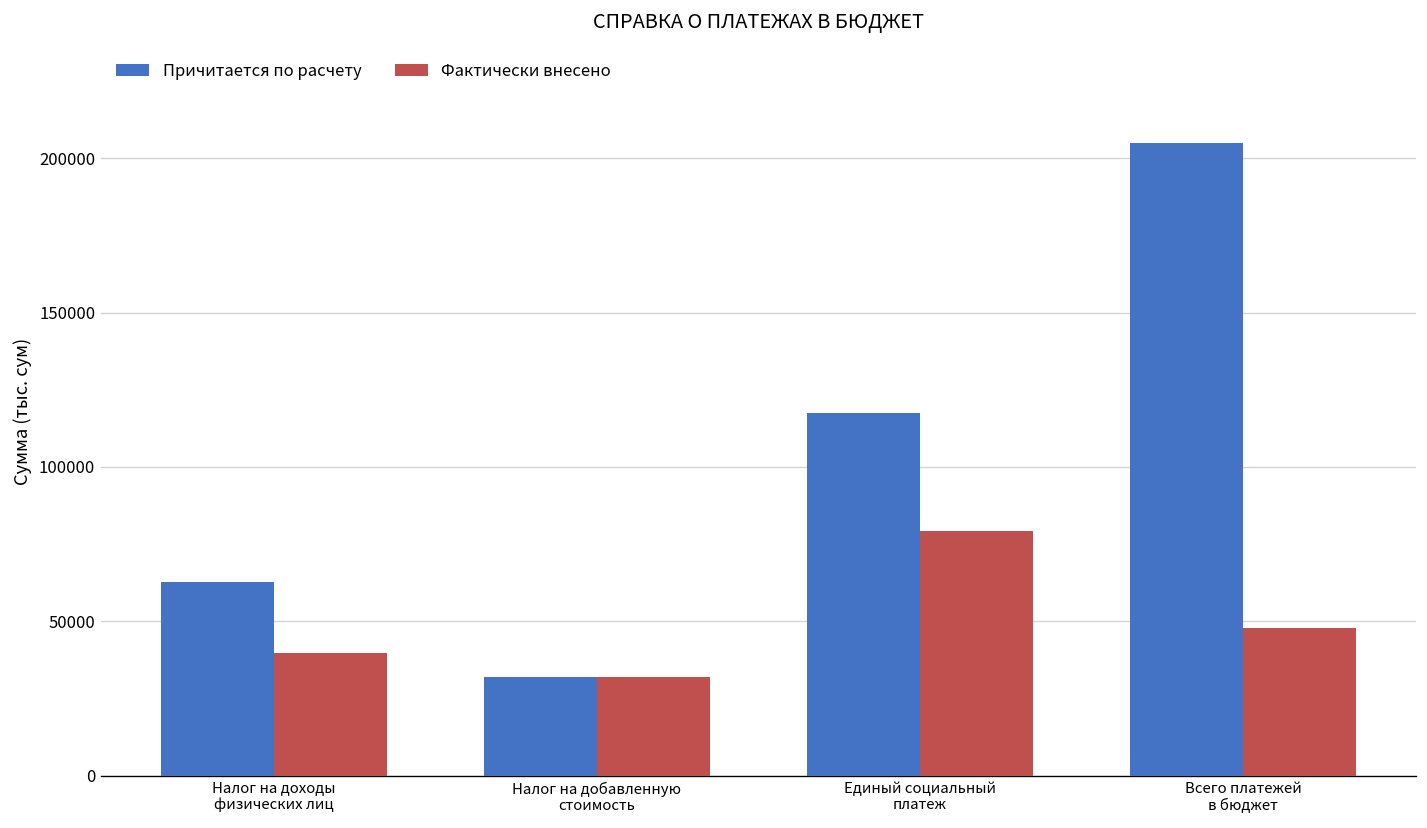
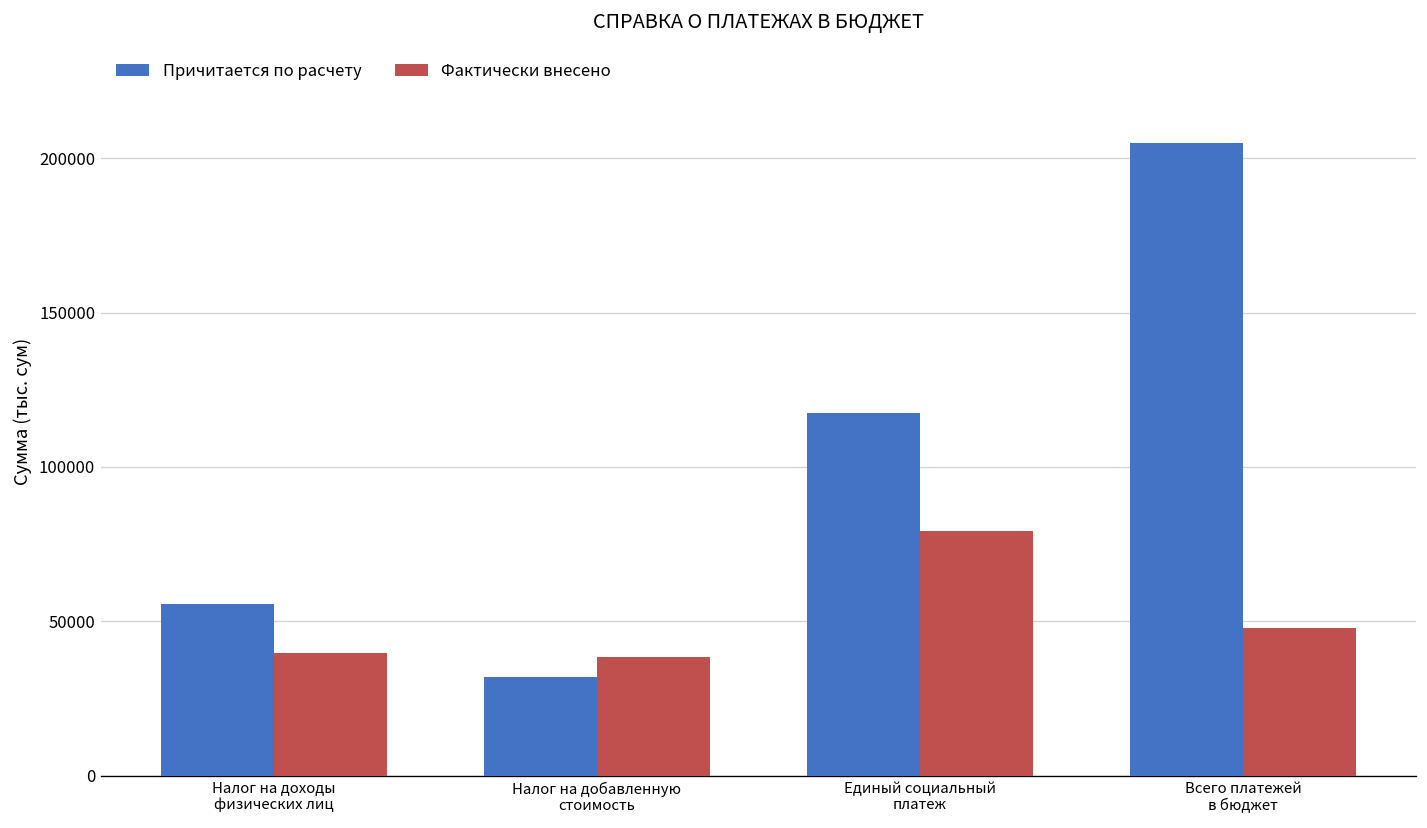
Причитается по расчету, Налог на доходы физических лиц: 63000 -> 56000
Фактически внесено, Налог на добавленную стоимость: 32000 -> 39000
